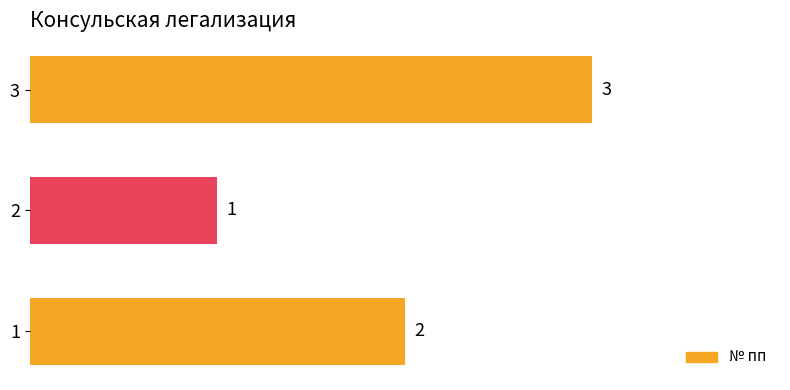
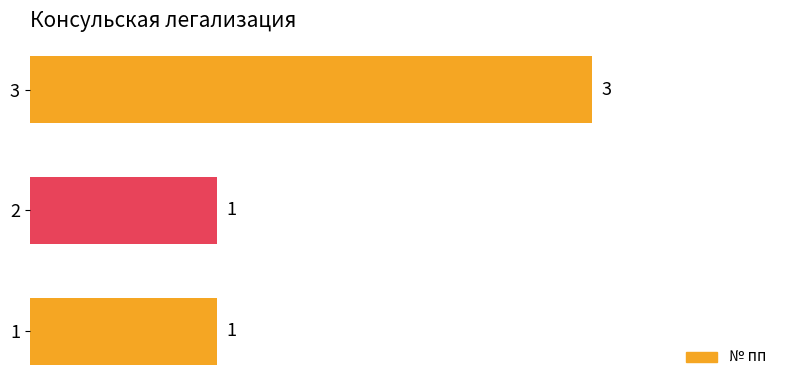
1: 2 -> 1
